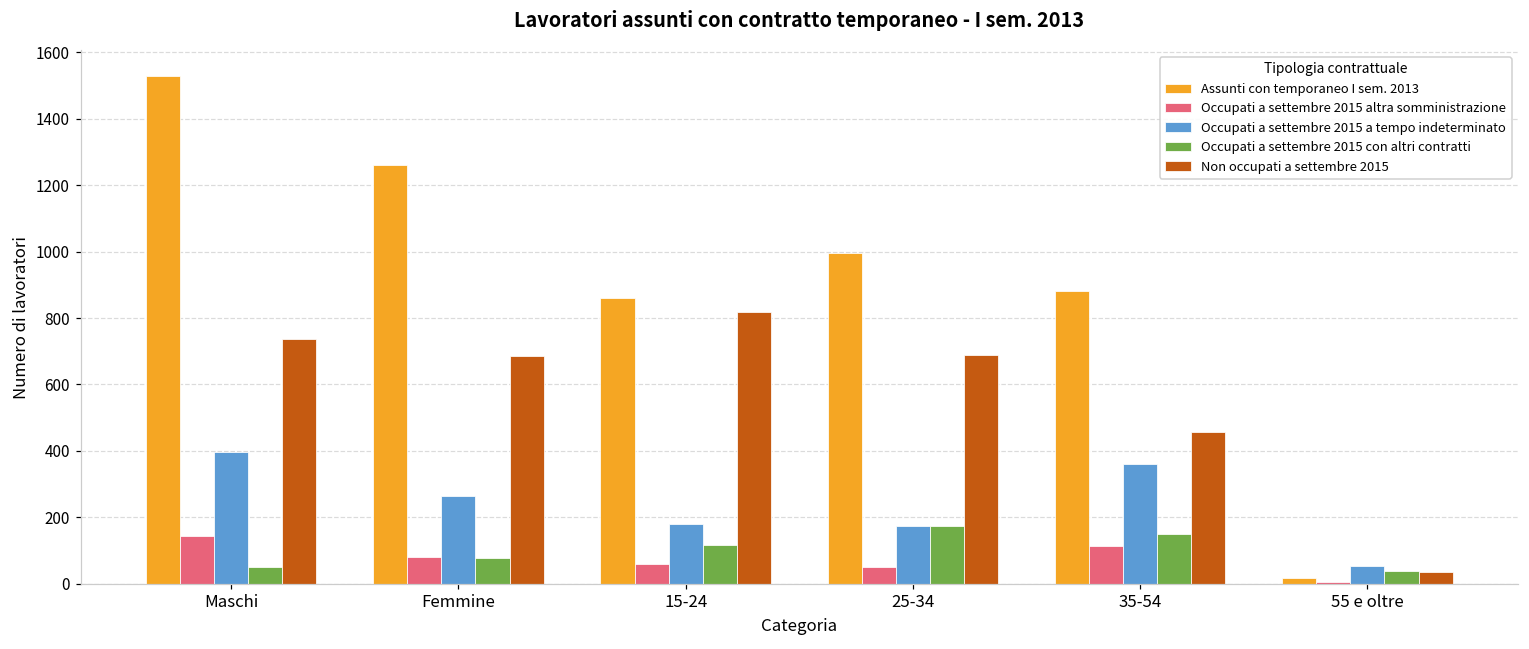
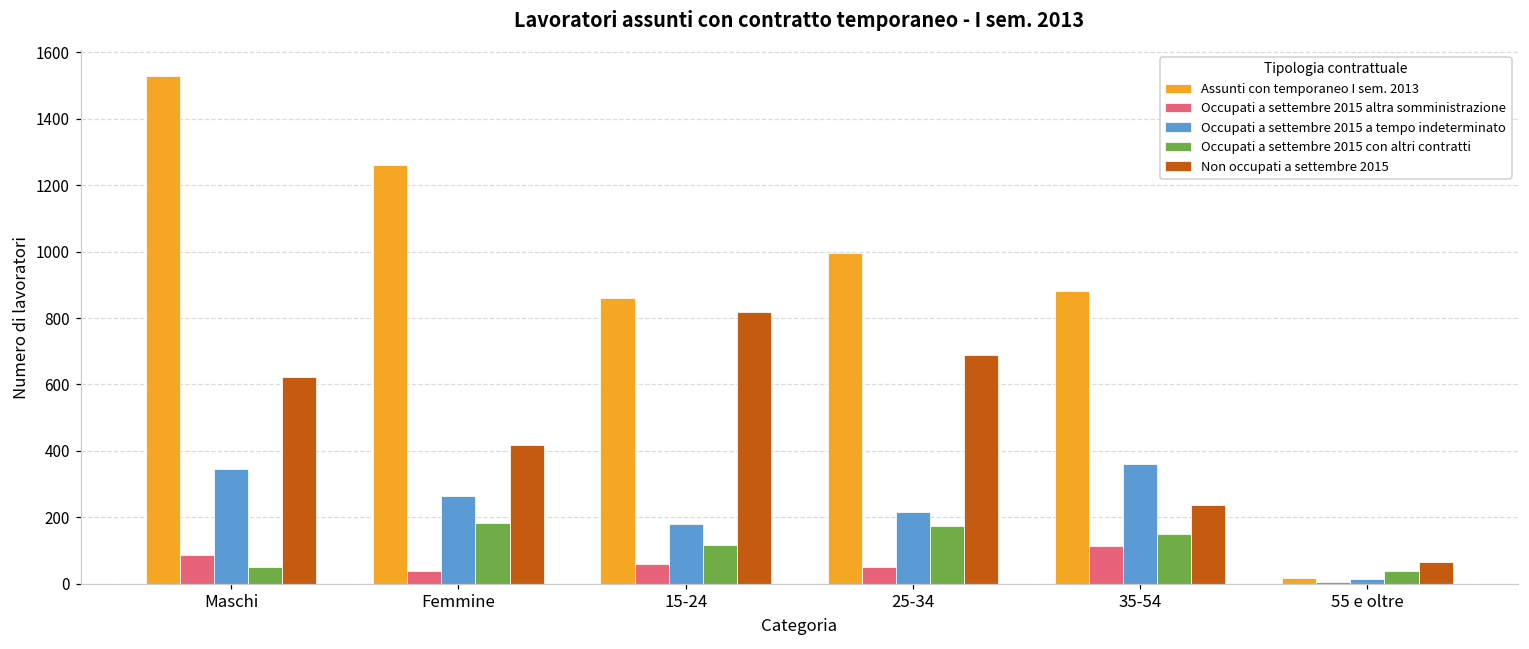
Occupati a settembre 2015 altra somministrazione, Maschi: 140 -> 90
Occupati a settembre 2015 a tempo indeterminato, Maschi: 400 -> 350
Non occupati a settembre 2015, Maschi: 740 -> 620
Occupati a settembre 2015 altra somministrazione, Femmine: 80 -> 40
Occupati a settembre 2015 con altri contratti, Femmine: 80 -> 180
Non occupati a settembre 2015, Femmine: 690 -> 420
Occupati a settembre 2015 a tempo indeterminato, 25-34: 170 -> 220
Non occupati a settembre 2015, 35-54: 460 -> 240
Occupati a settembre 2015 a tempo indeterminato, 55 e oltre: 60 -> 20
Non occupati a settembre 2015, 55 e oltre: 30 -> 70
